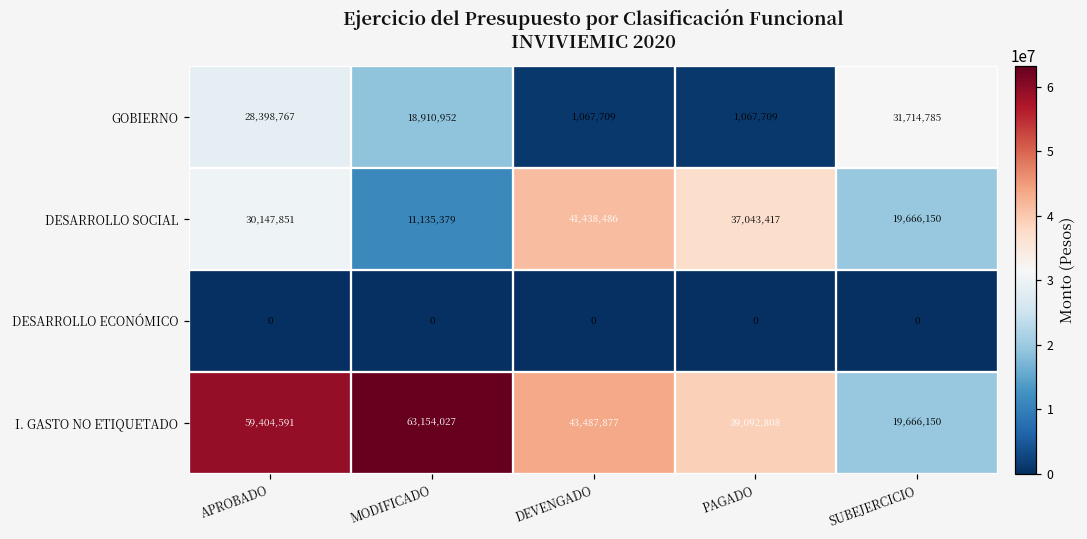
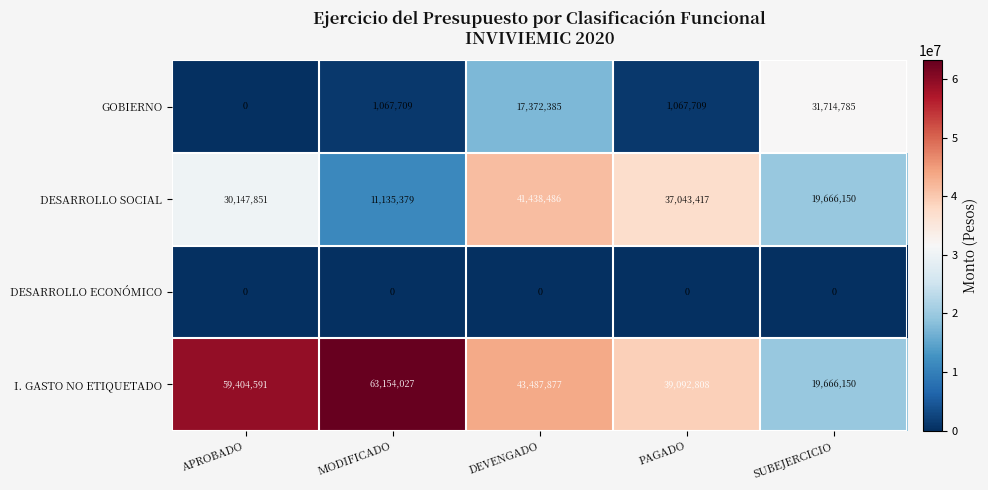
GOBIERNO, APROBADO: 28,398,767 -> 0
GOBIERNO, MODIFICADO: 18,910,952 -> 1,067,709
GOBIERNO, DEVENGADO: 1,067,709 -> 17,372,385
